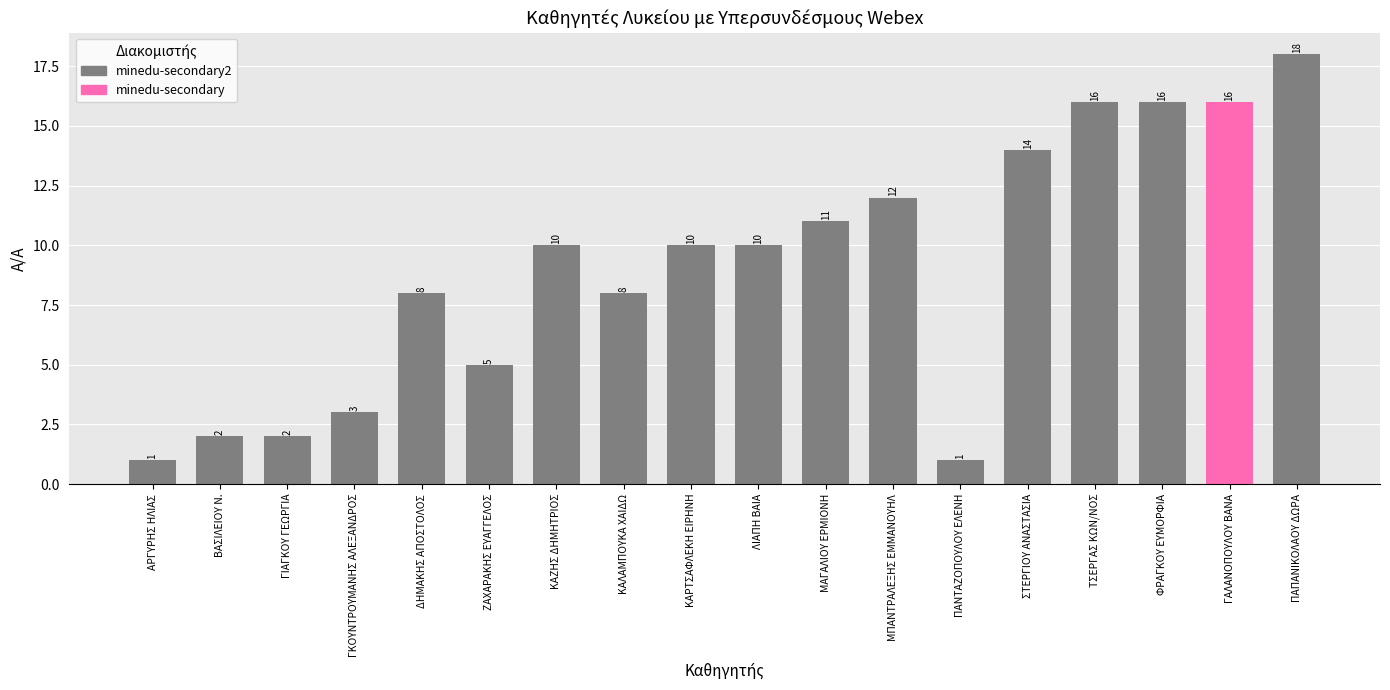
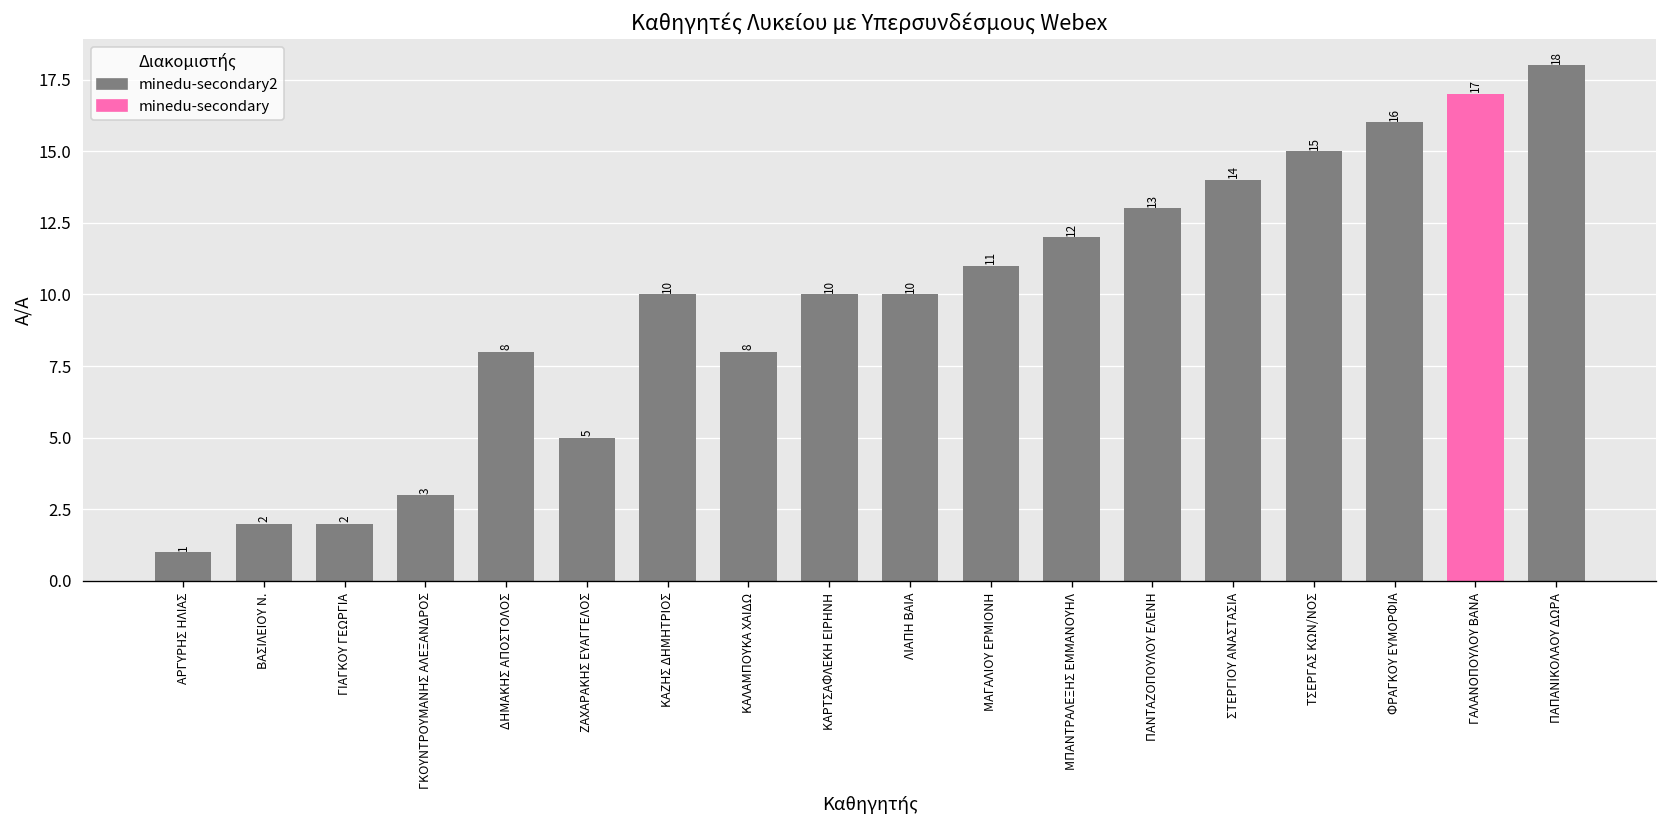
ΠΑΝΤΑΖΟΠΟΥΛΟΥ ΕΛΕΝΗ: 1 -> 13
ΤΣΕΡΓΑΣ ΚΩΝ/ΝΟΣ: 16 -> 15
ΓΑΛΑΝΟΠΟΥΛΟΥ ΒΑΝΑ: 16 -> 17
